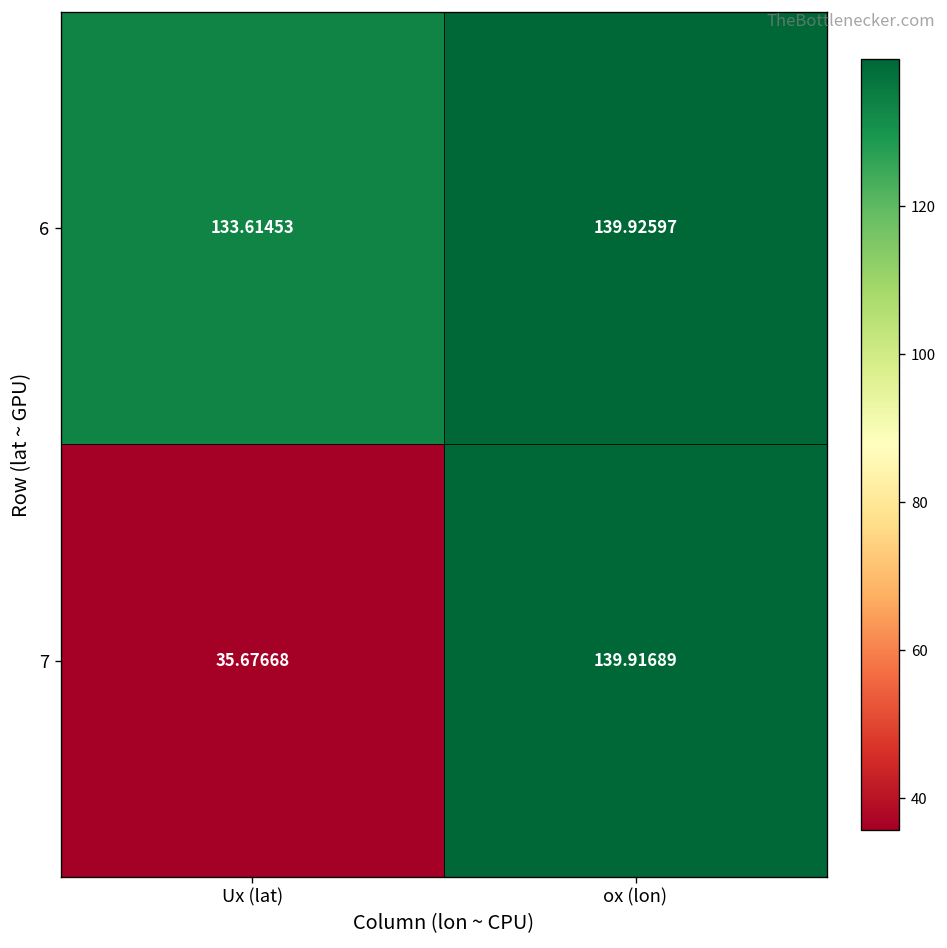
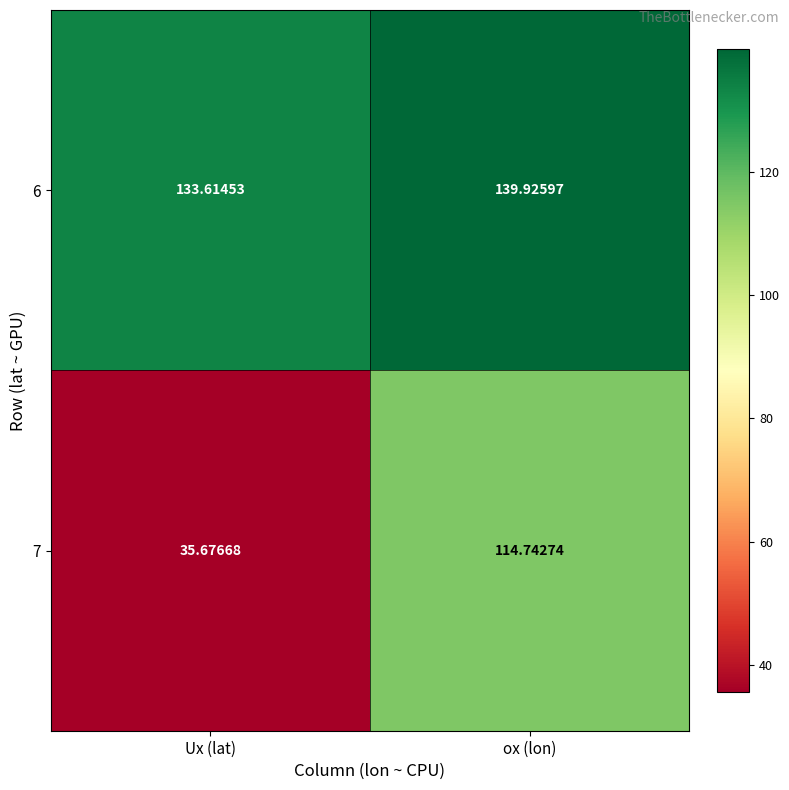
7, ox (lon): 139.91689 -> 114.74274
